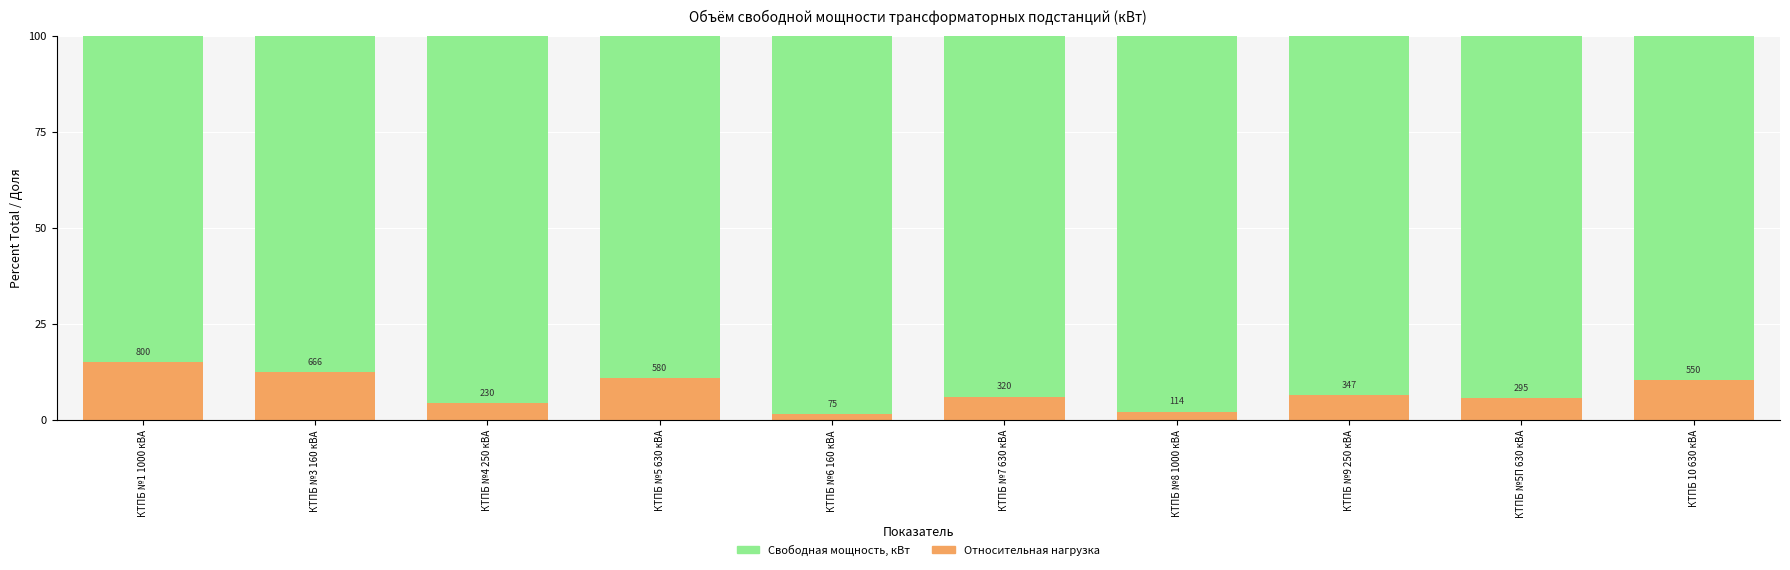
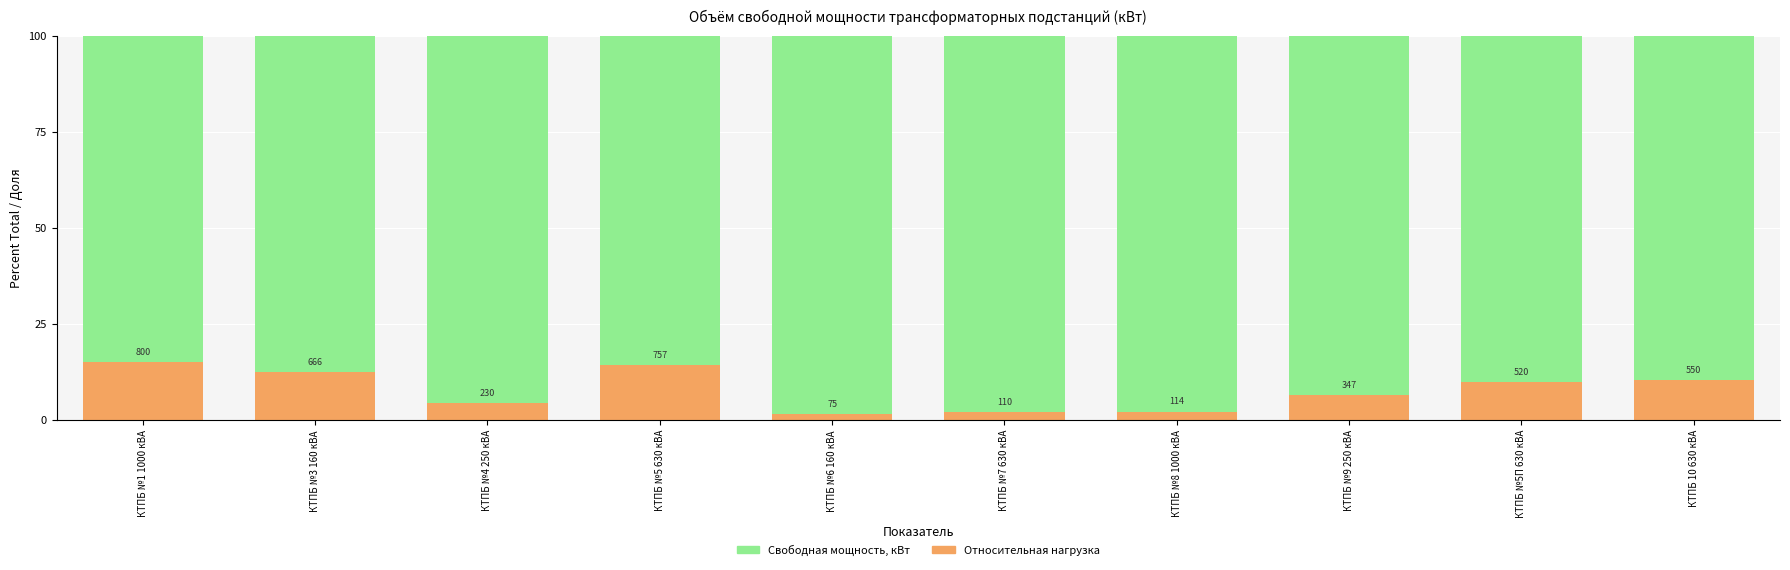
Относительная нагрузка, КТПБ №5 630 кВА: 580 -> 757
Относительная нагрузка, КТПБ №7 630 кВА: 320 -> 110
Относительная нагрузка, КТПБ №5П 630 кВА: 295 -> 520
